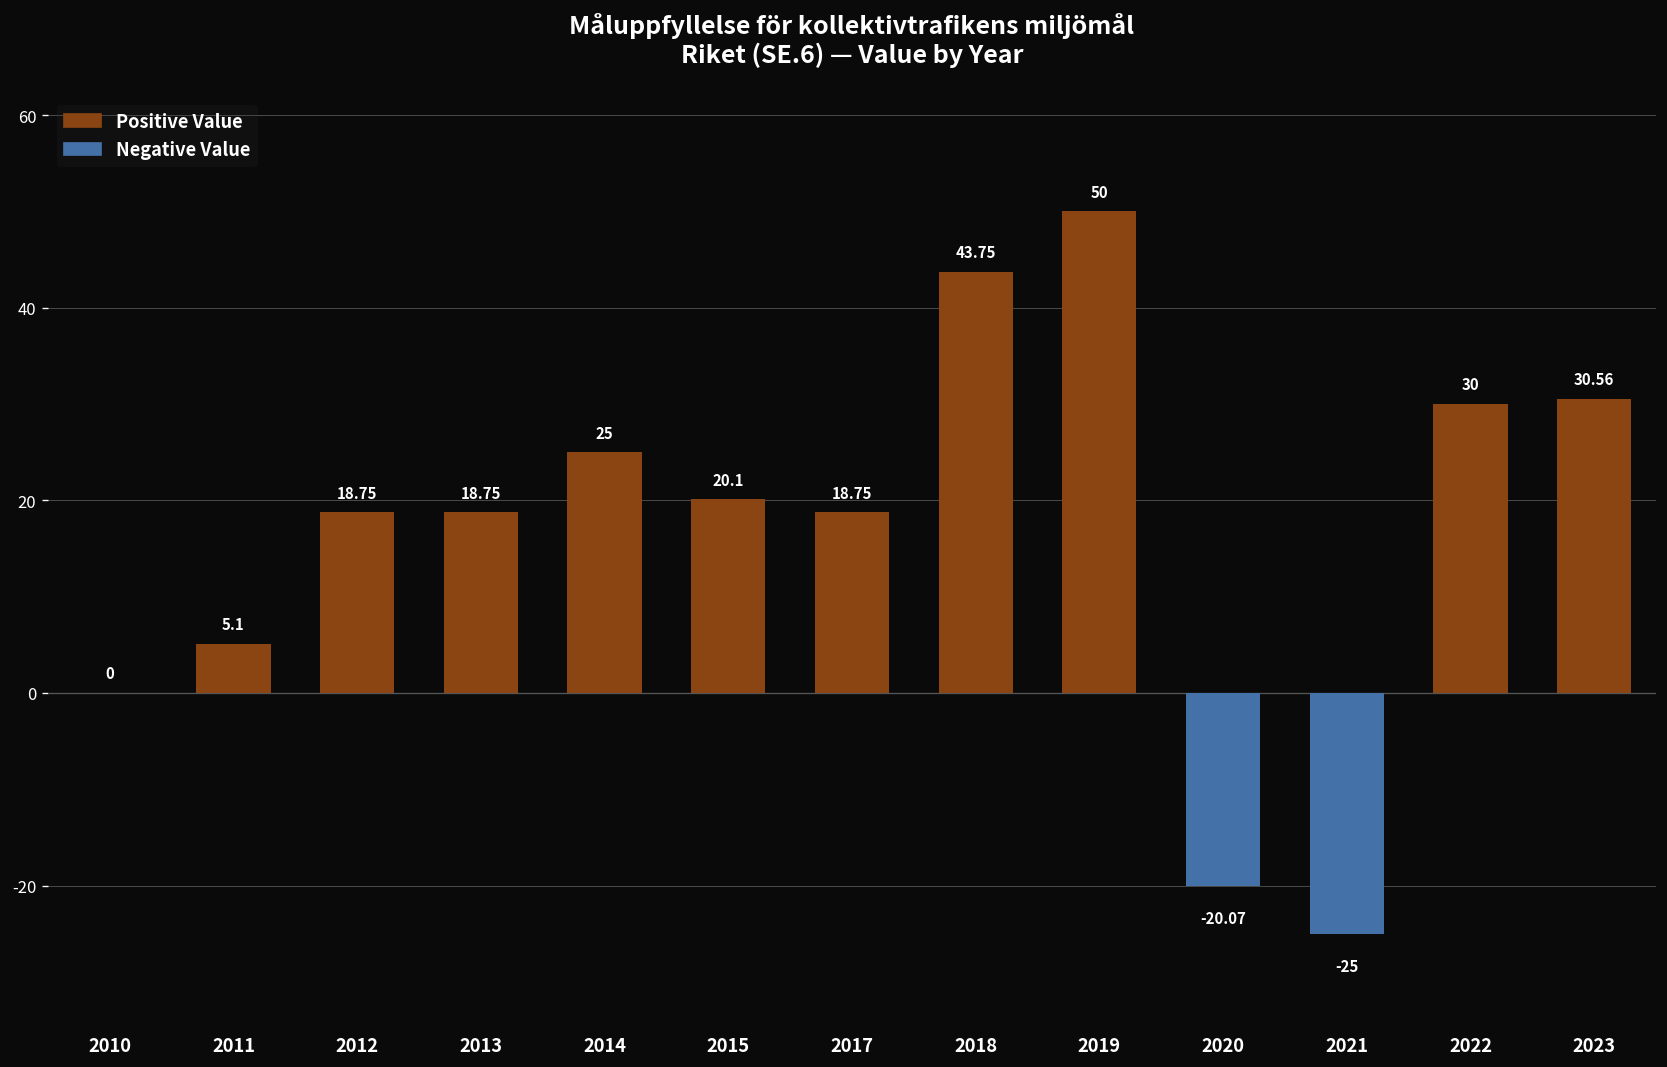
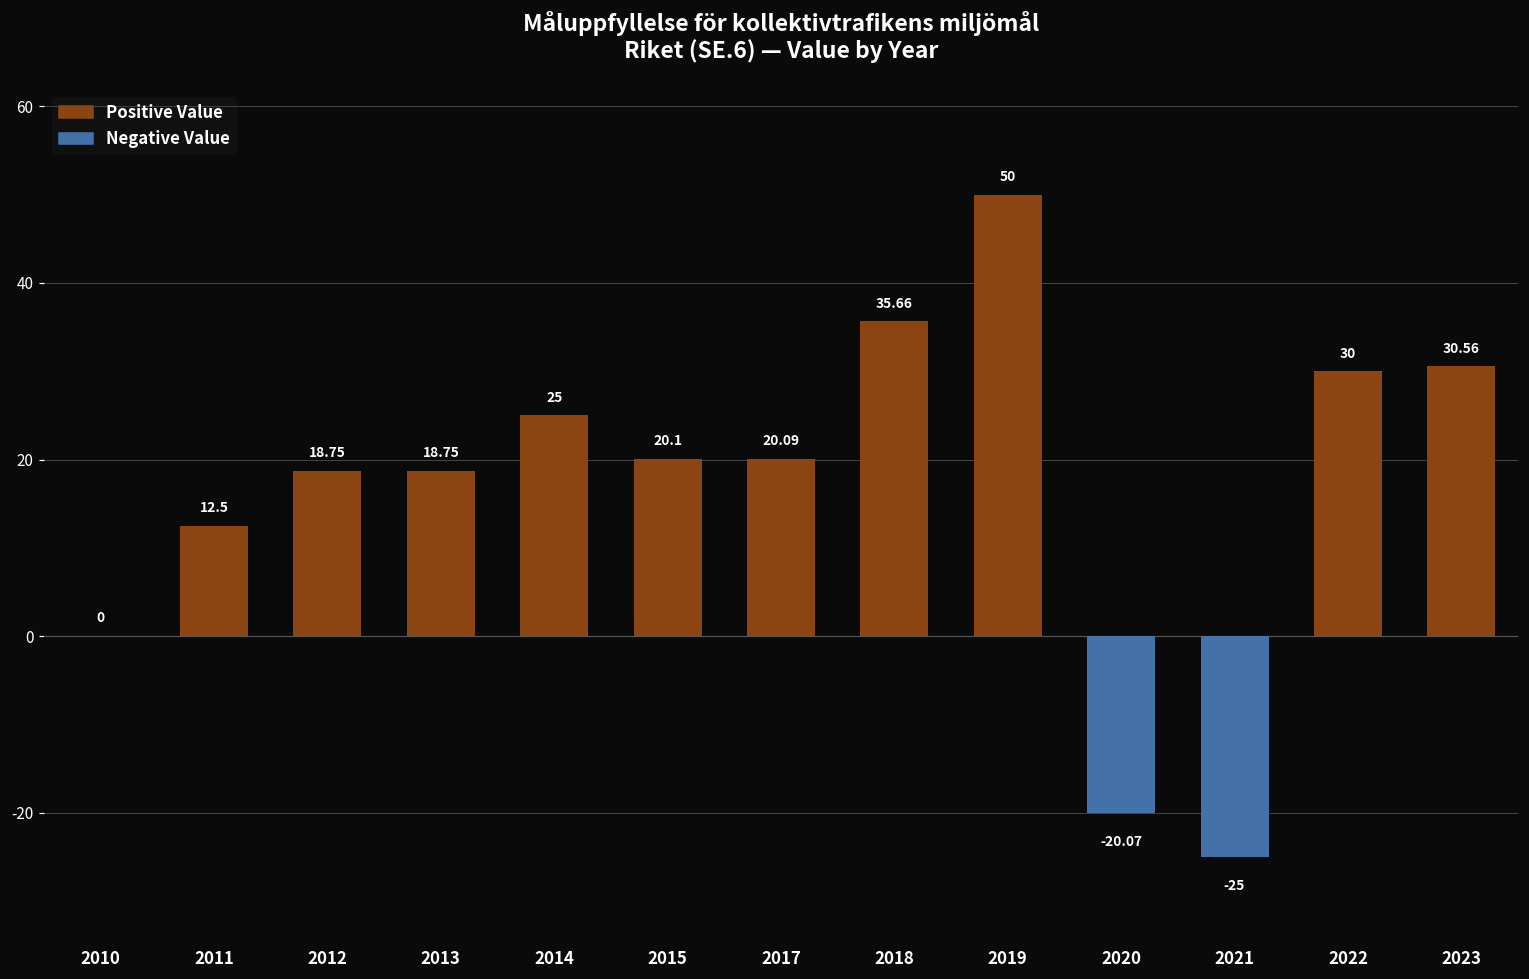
Positive Value, 2011: 5.1 -> 12.5
Positive Value, 2017: 18.75 -> 20.09
Positive Value, 2018: 43.75 -> 35.66
